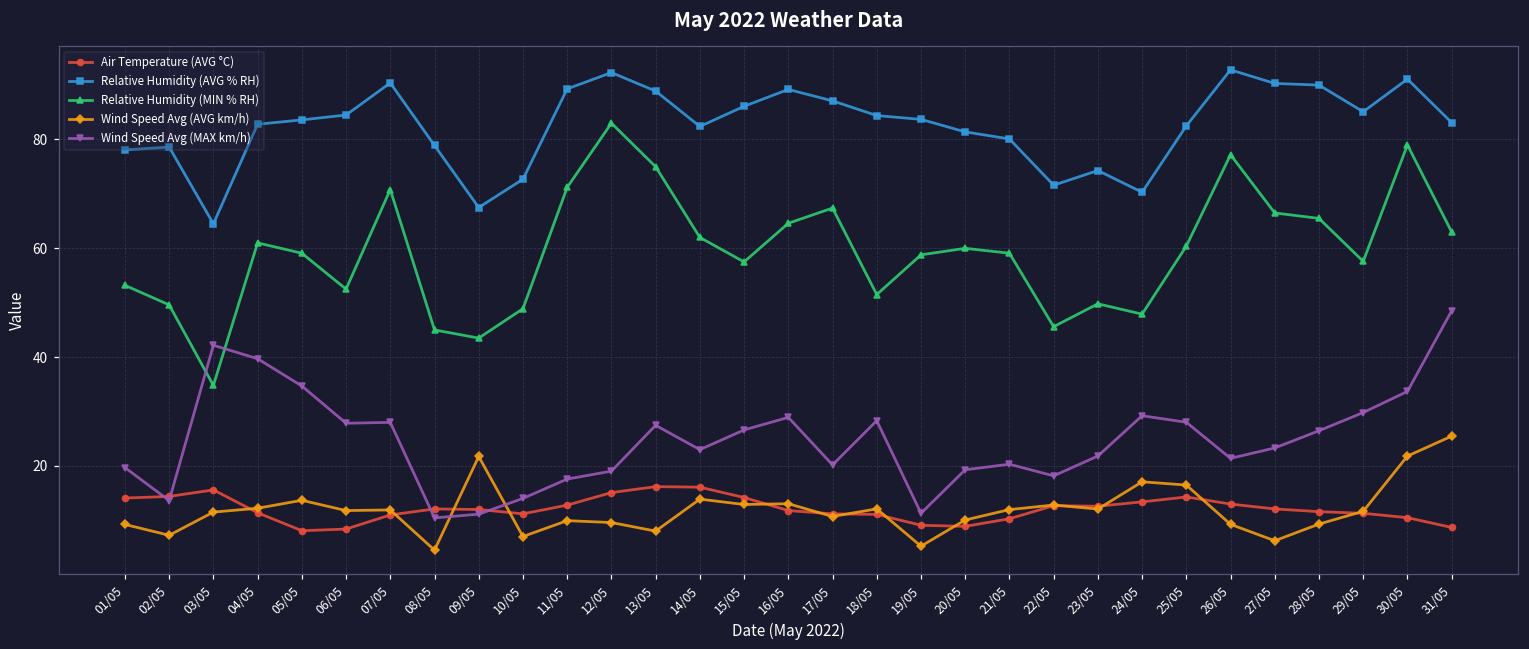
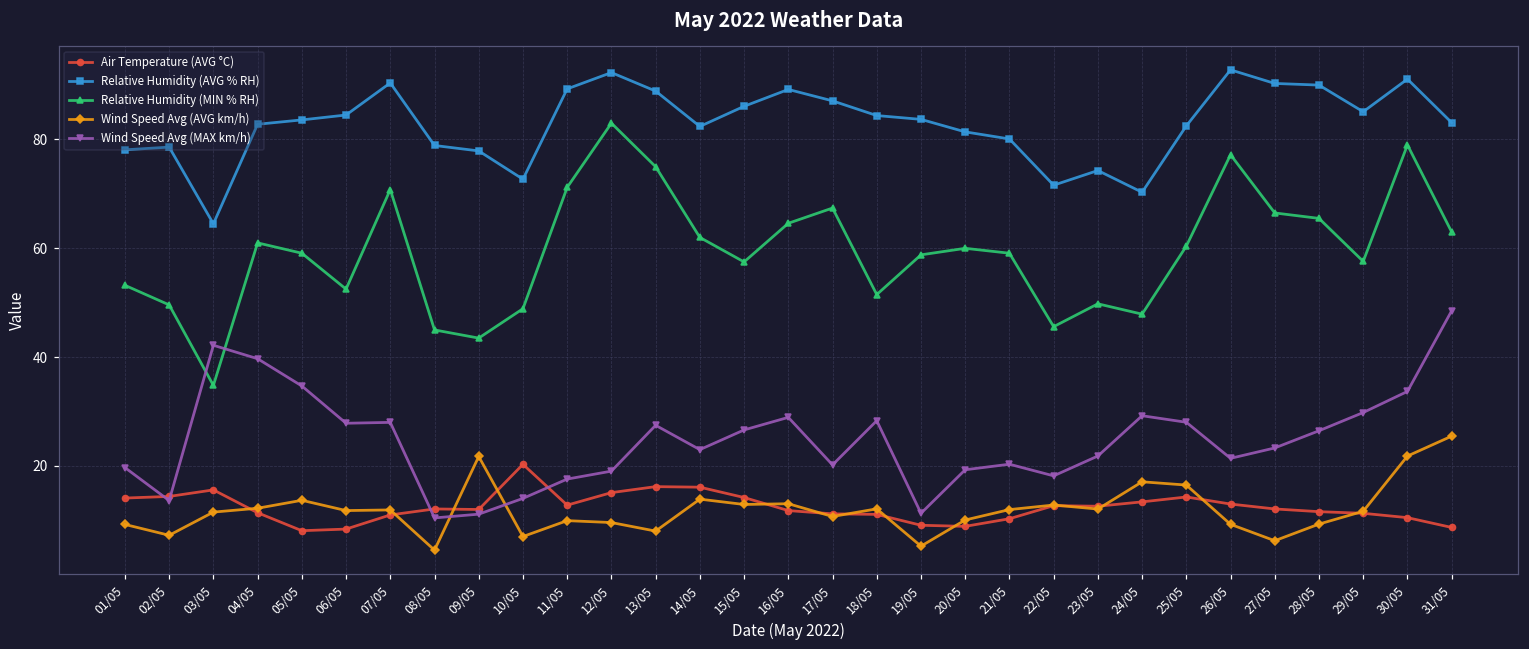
Relative Humidity (AVG % RH), 09/05: 68 -> 78
Air Temperature (AVG °C), 10/05: 11 -> 20
